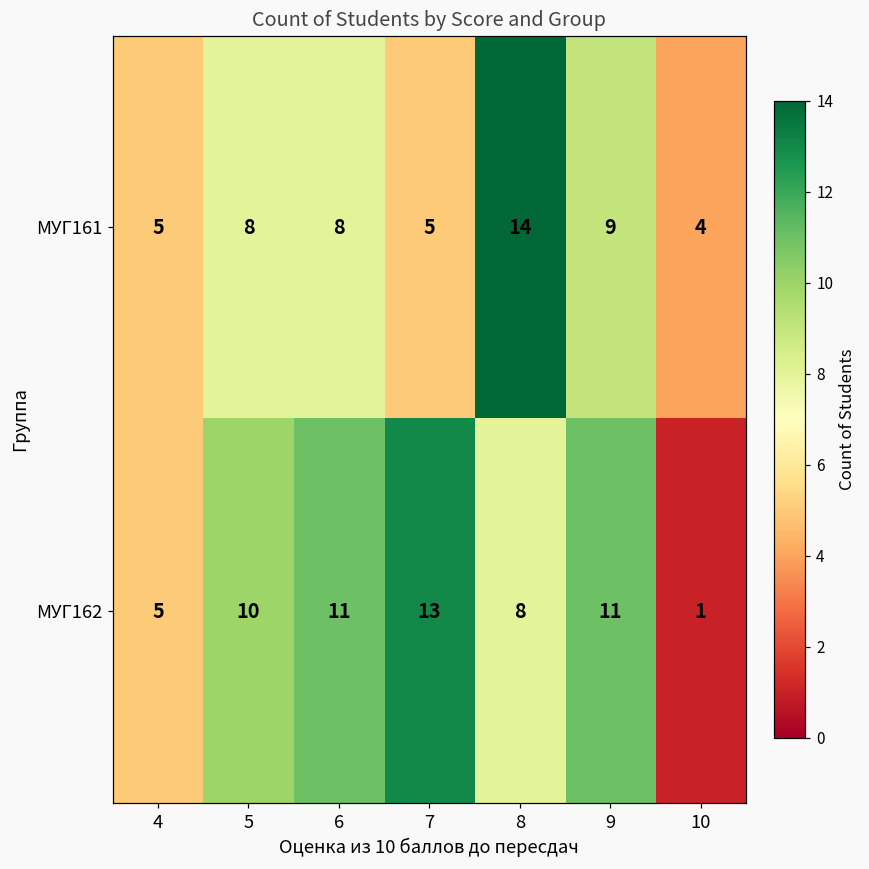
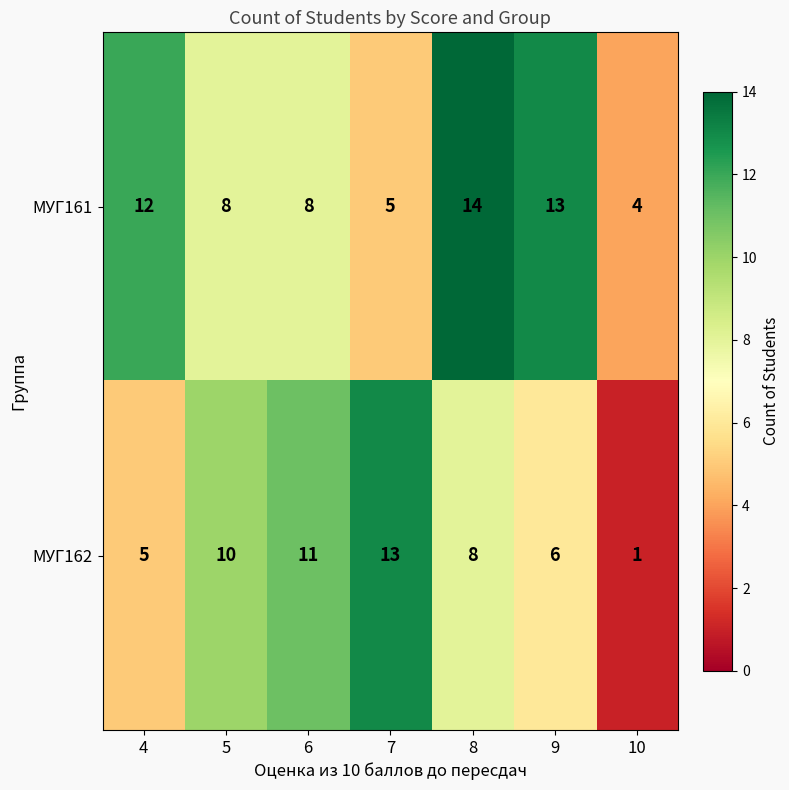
МУГ161, 4: 5 -> 12
МУГ161, 9: 9 -> 13
МУГ162, 9: 11 -> 6
